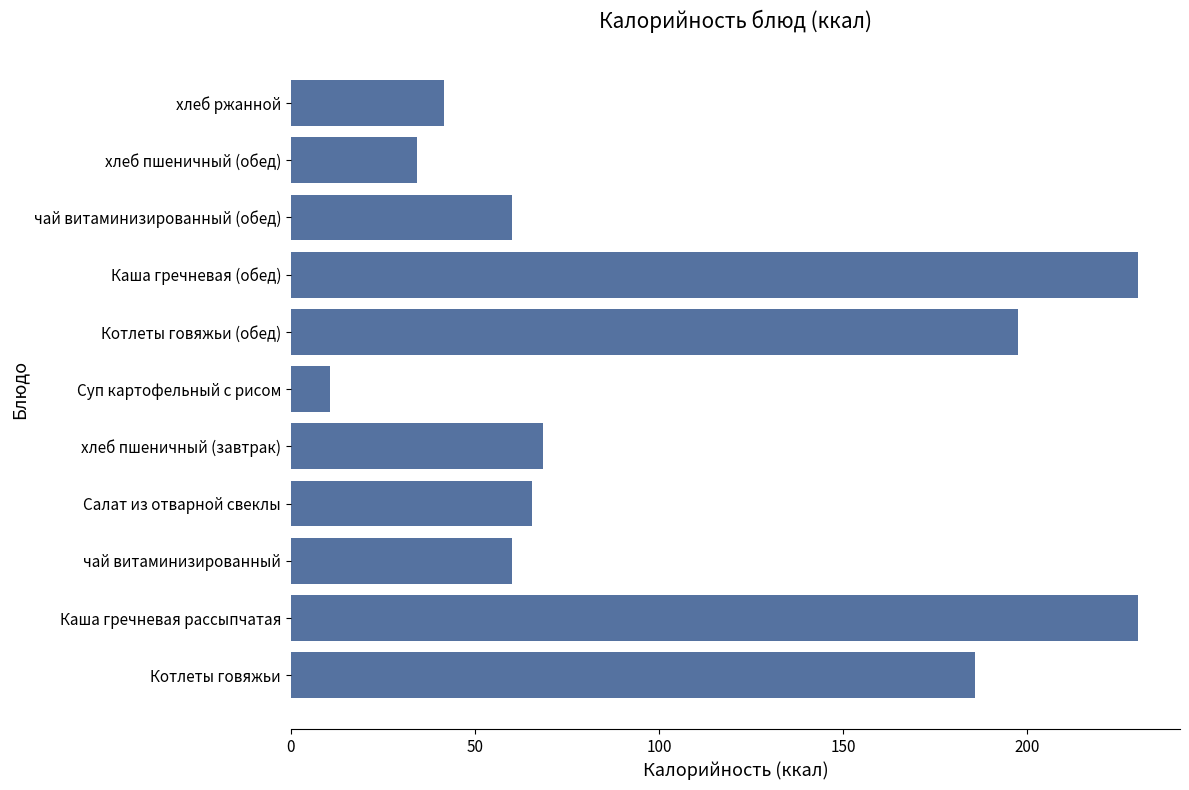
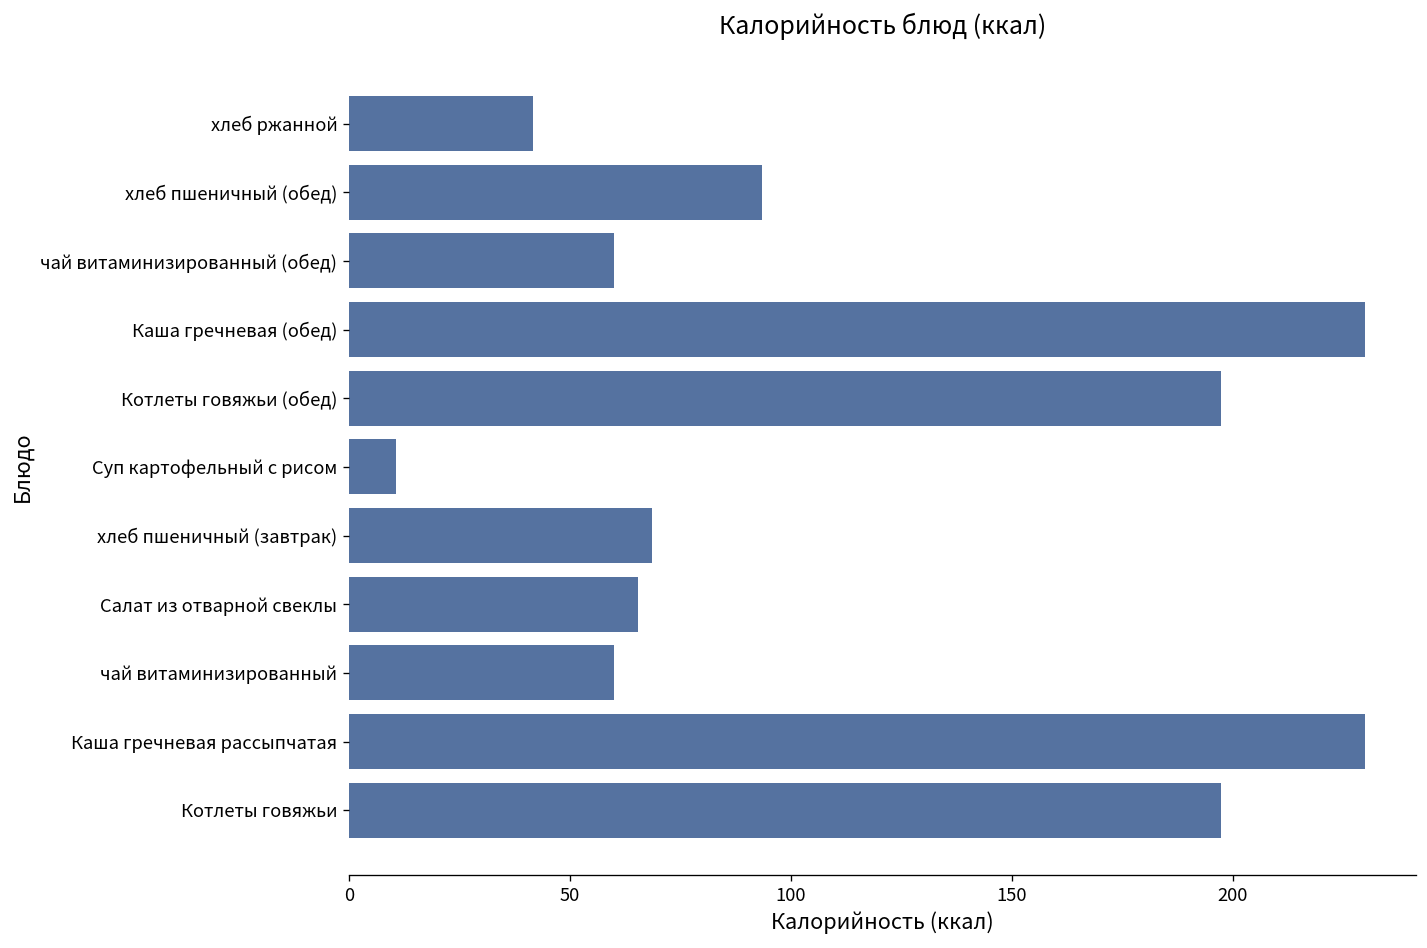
хлеб пшеничный (обед): 34 -> 94
Котлеты говяжьи: 186 -> 197
